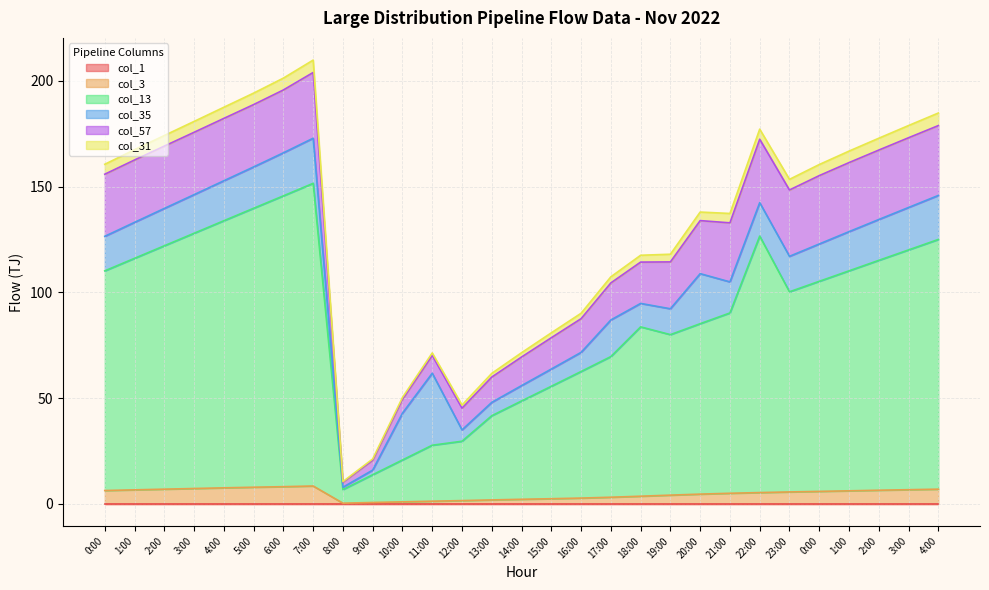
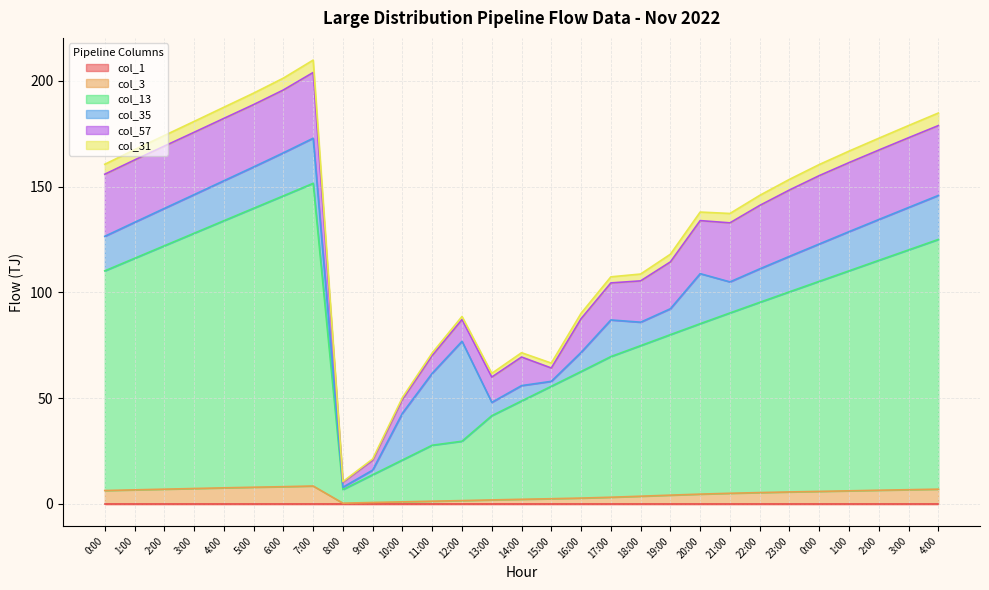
col_35, 12:00: 5 -> 47
col_35, 15:00: 8 -> 2
col_57, 15:00: 15 -> 6
col_13, 18:00: 80 -> 71
col_13, 22:00: 121 -> 90
